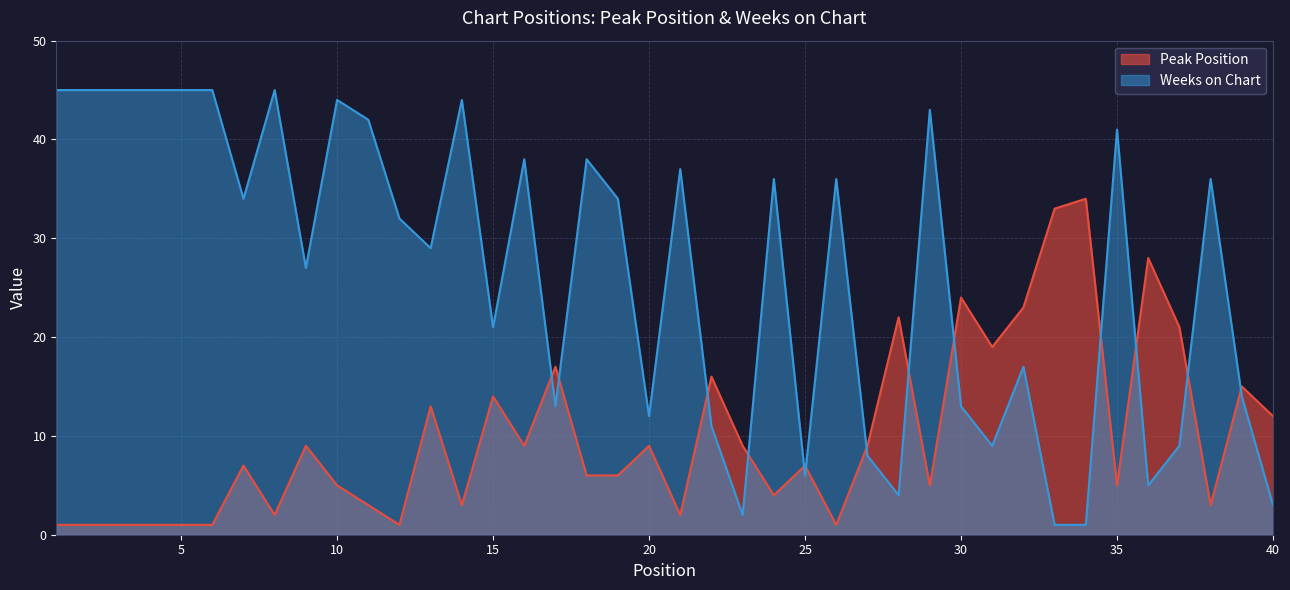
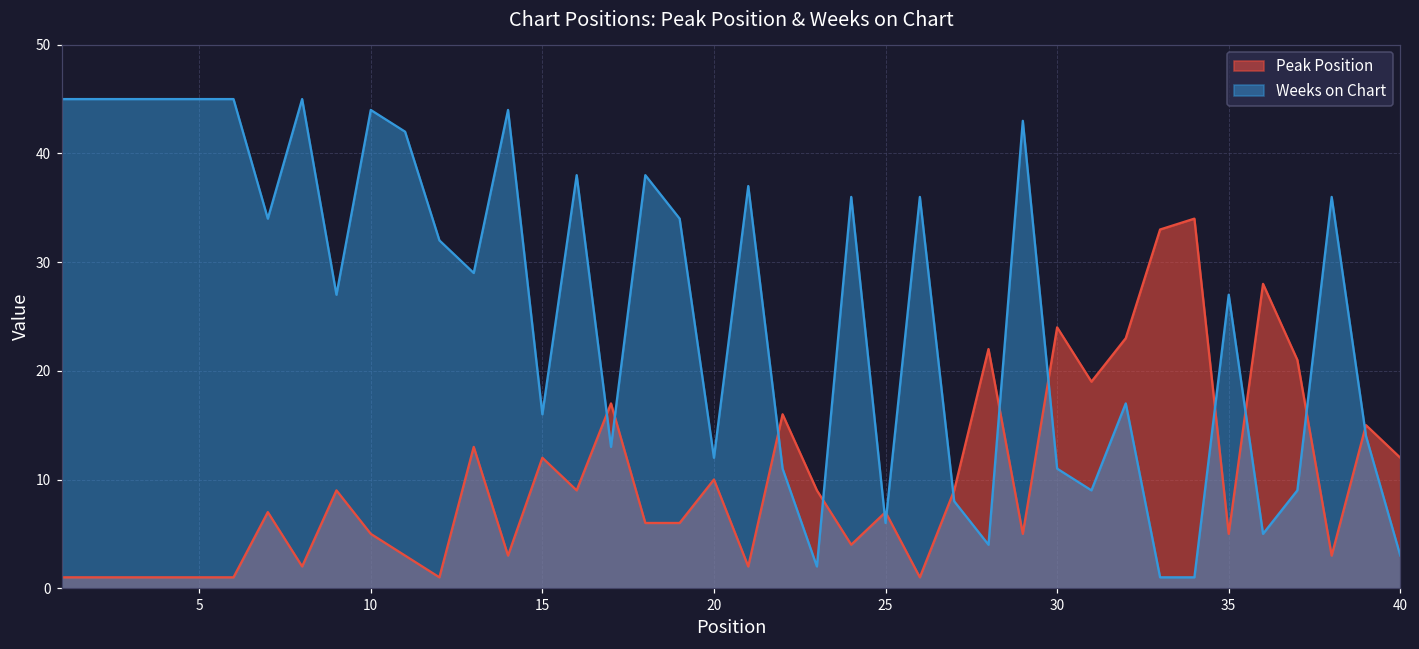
Peak Position, 15: 14 -> 12
Weeks on Chart, 15: 21 -> 16
Peak Position, 20: 9 -> 10
Weeks on Chart, 30: 13 -> 11
Weeks on Chart, 35: 41 -> 27
